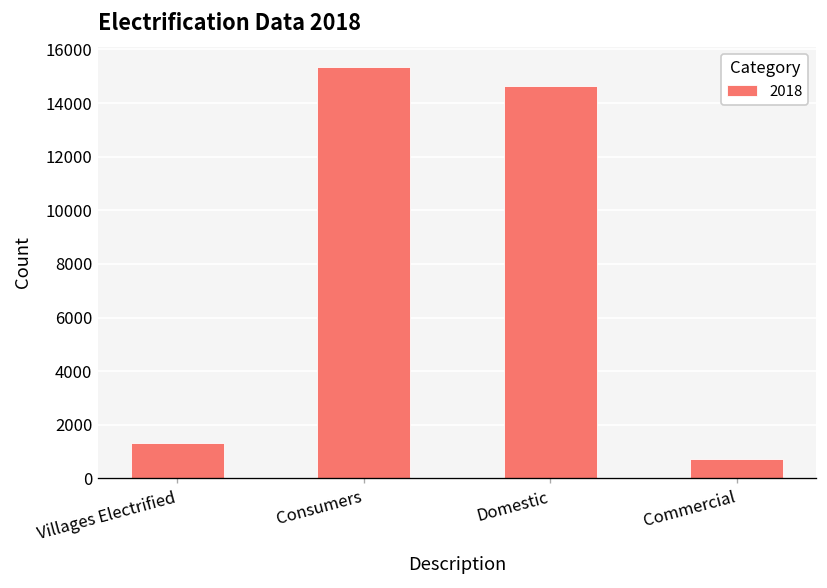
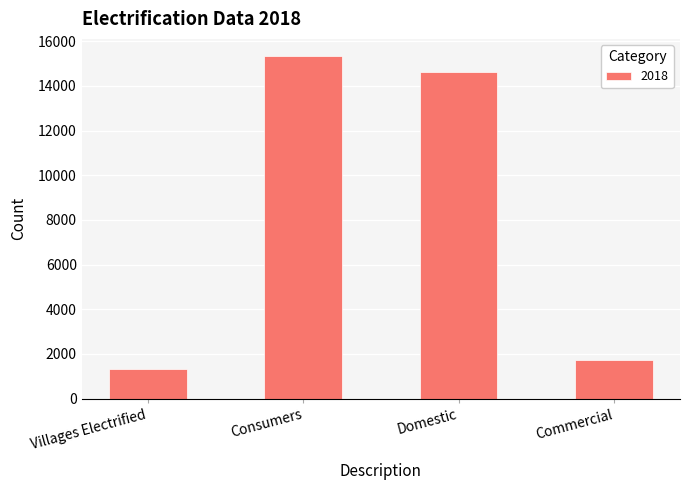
Commercial: 700 -> 1700
